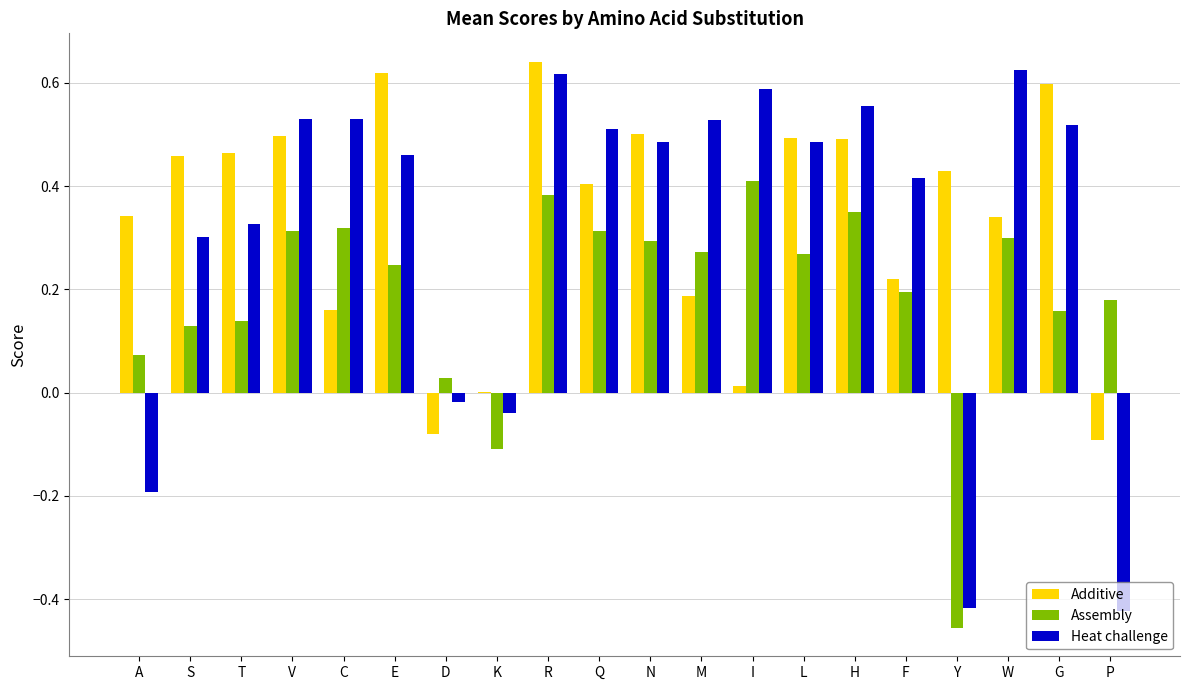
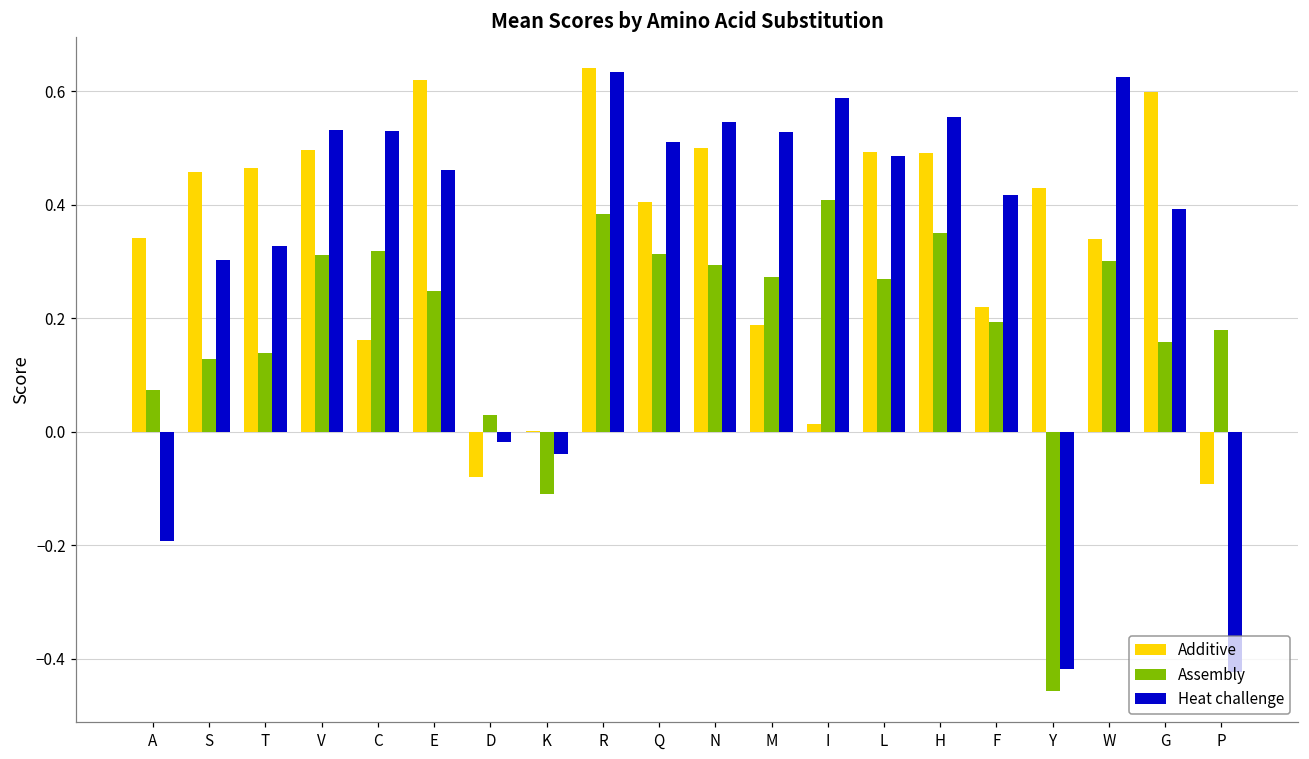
Heat challenge, R: 0.62 -> 0.63
Heat challenge, N: 0.49 -> 0.55
Heat challenge, G: 0.52 -> 0.39
